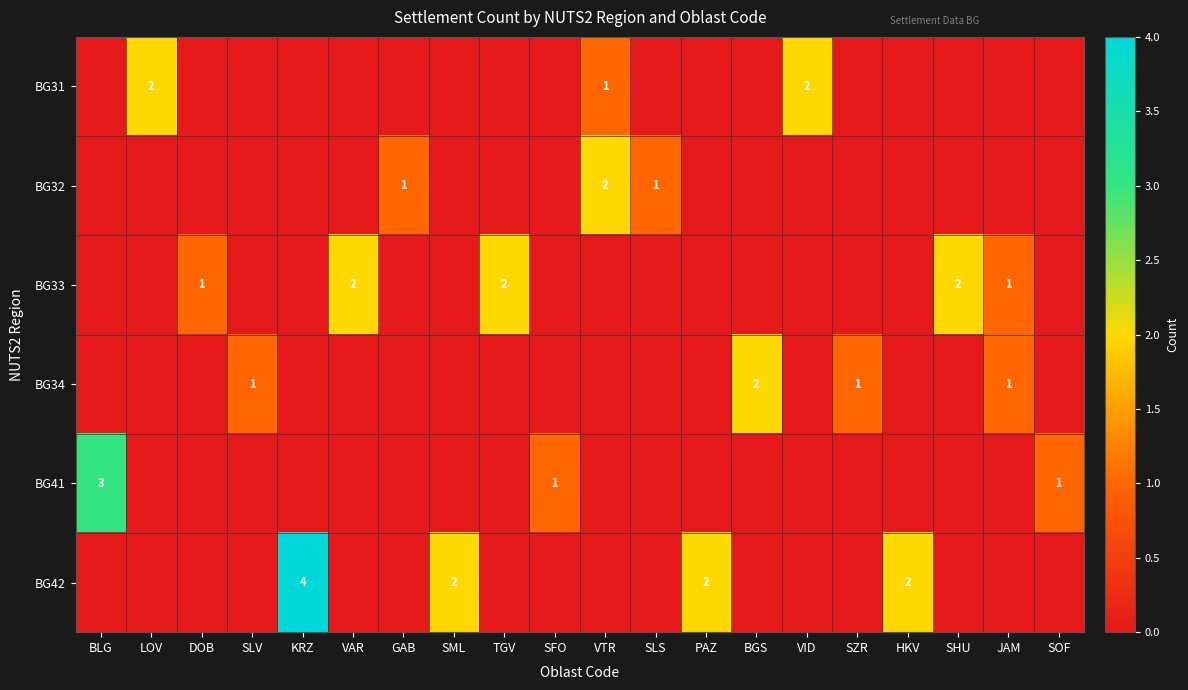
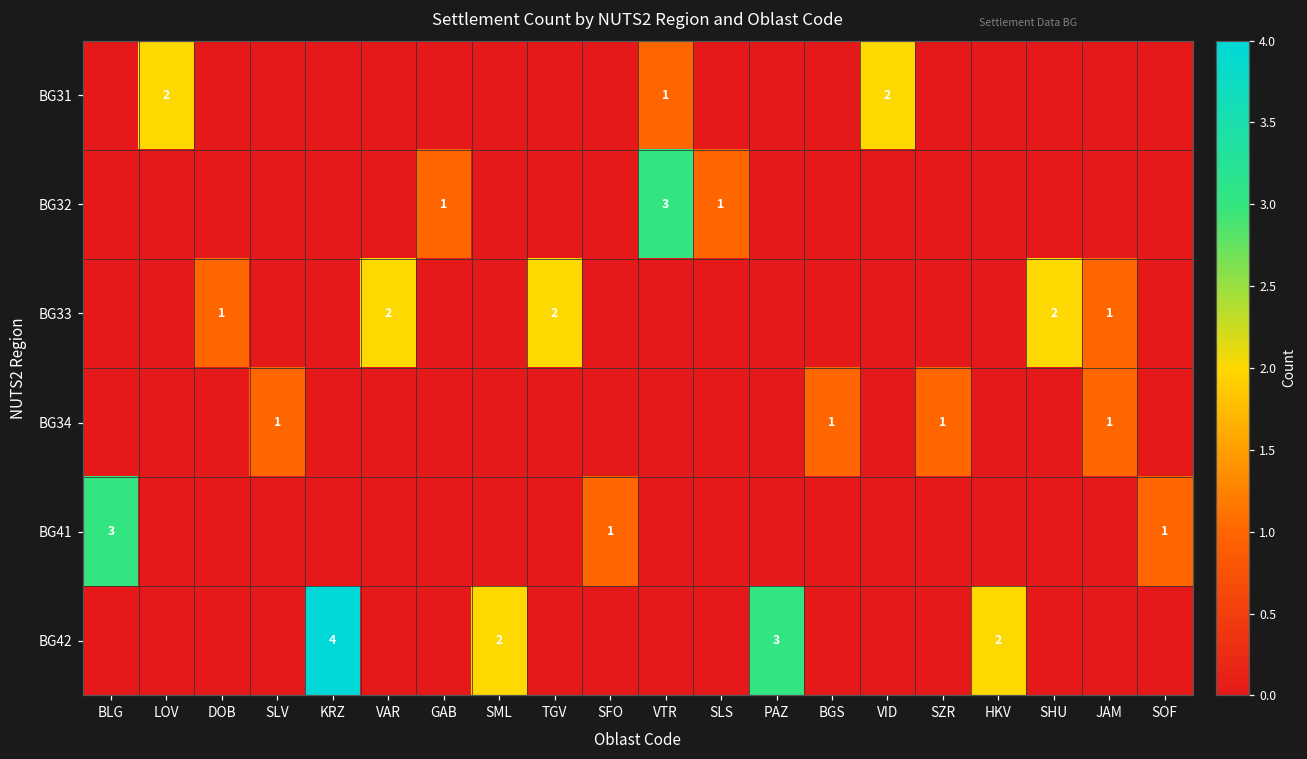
BG32, VTR: 2 -> 3
BG34, BGS: 2 -> 1
BG42, PAZ: 2 -> 3
